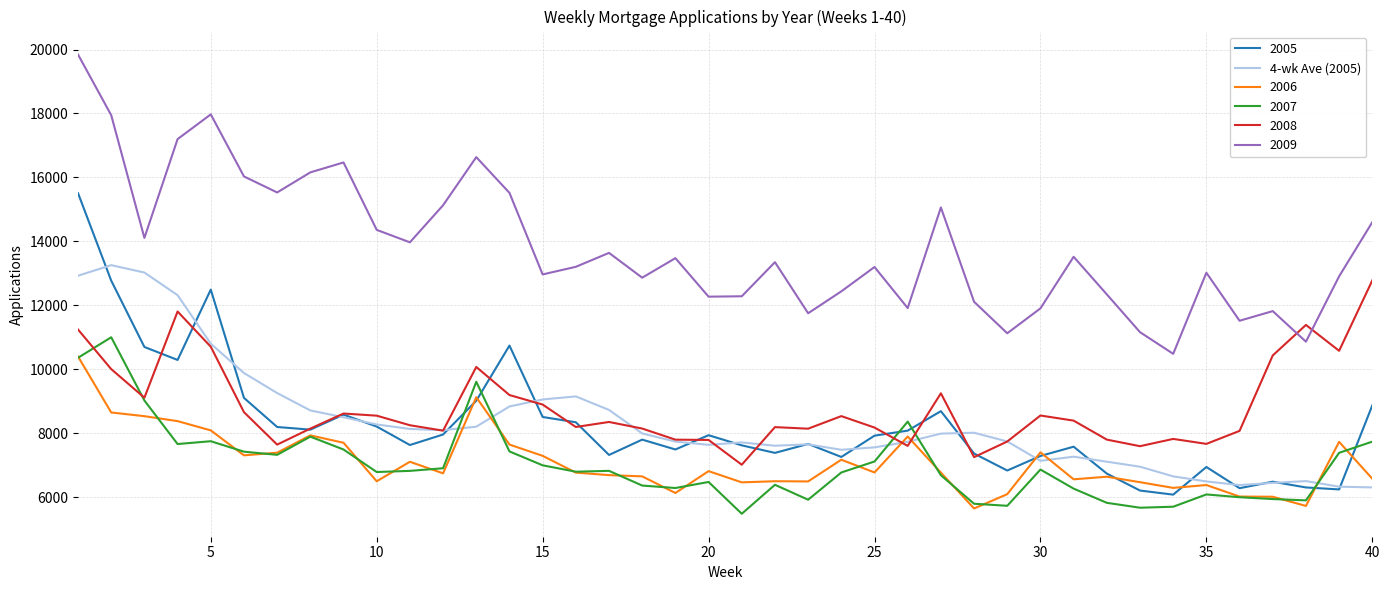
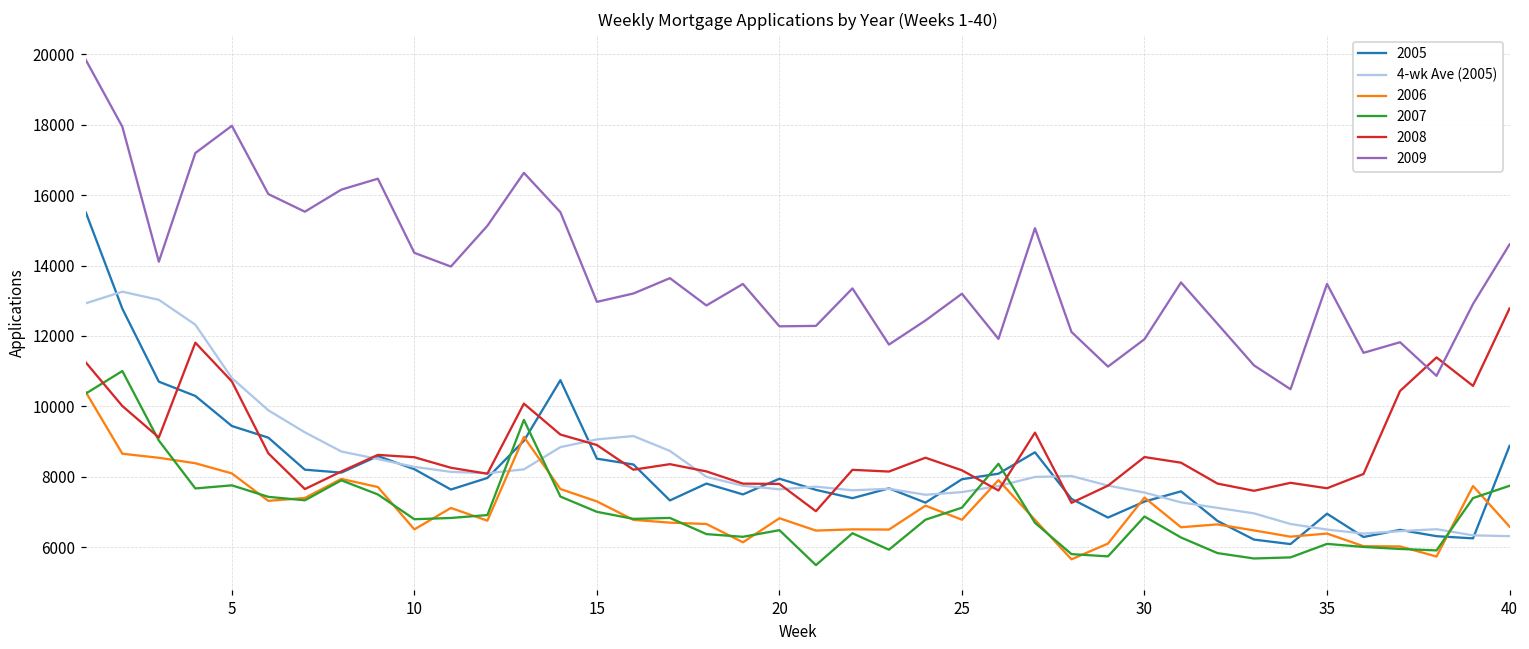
2005, 5: 12500 -> 9400
4-wk Ave (2005), 30: 7100 -> 7500
2009, 35: 13000 -> 13500
